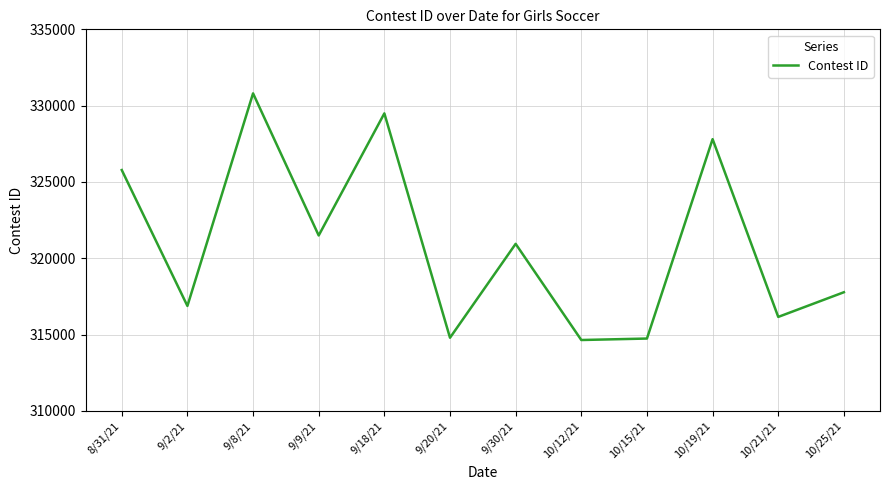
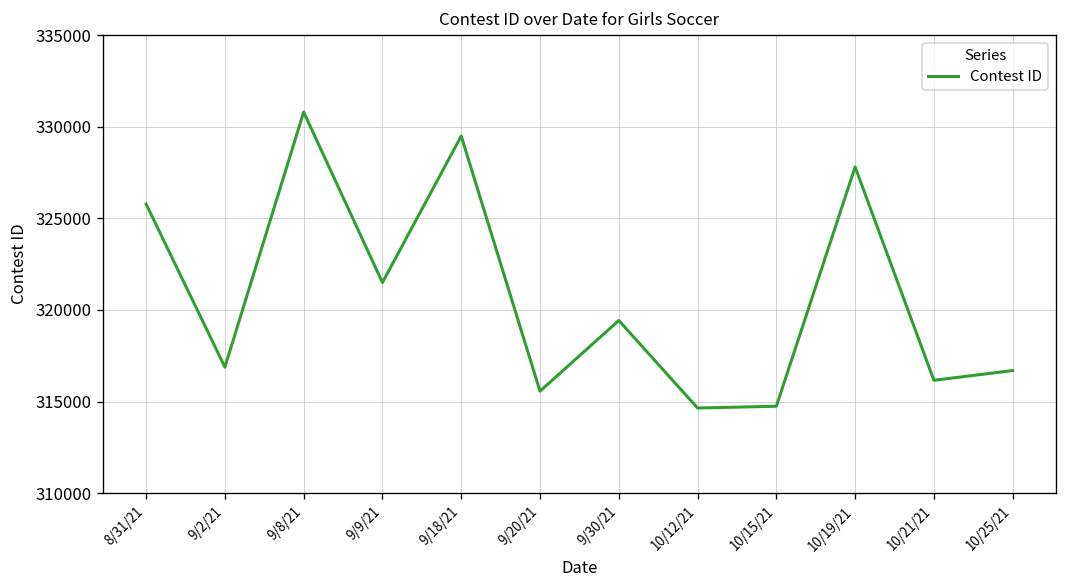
9/20/21: 314800 -> 315600
9/30/21: 320900 -> 319400
10/25/21: 317800 -> 316700
